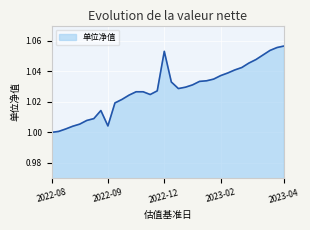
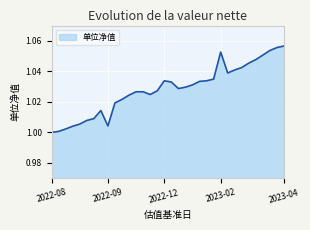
2022-12: 1.053 -> 1.034
2023-02: 1.037 -> 1.053
